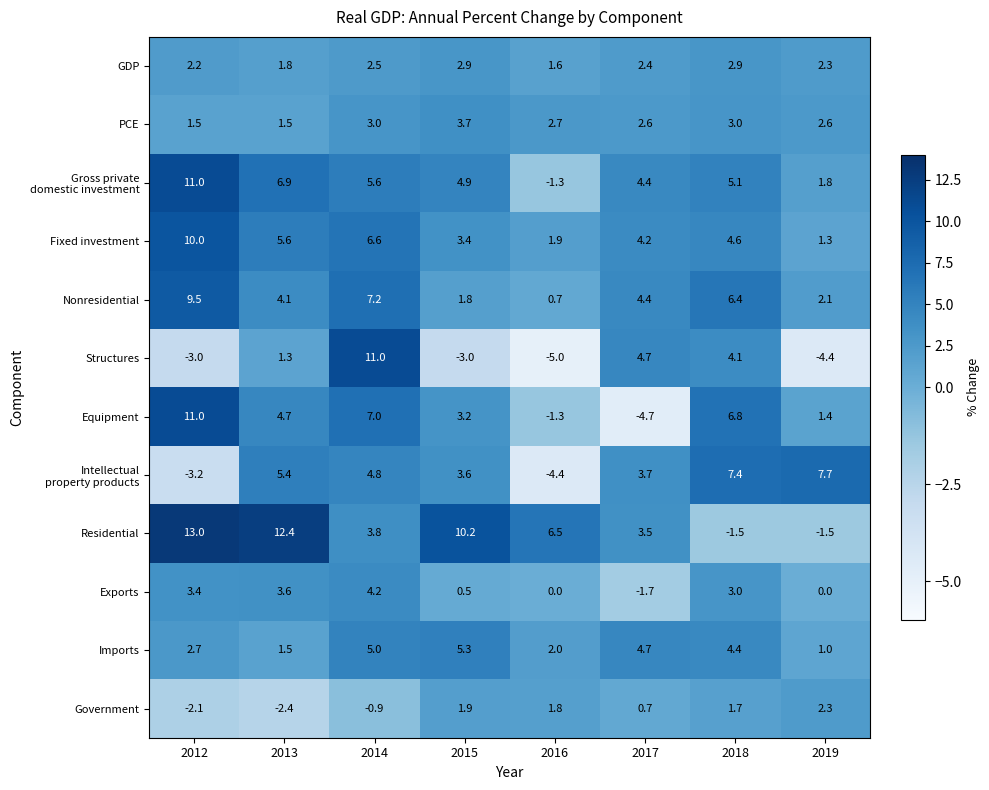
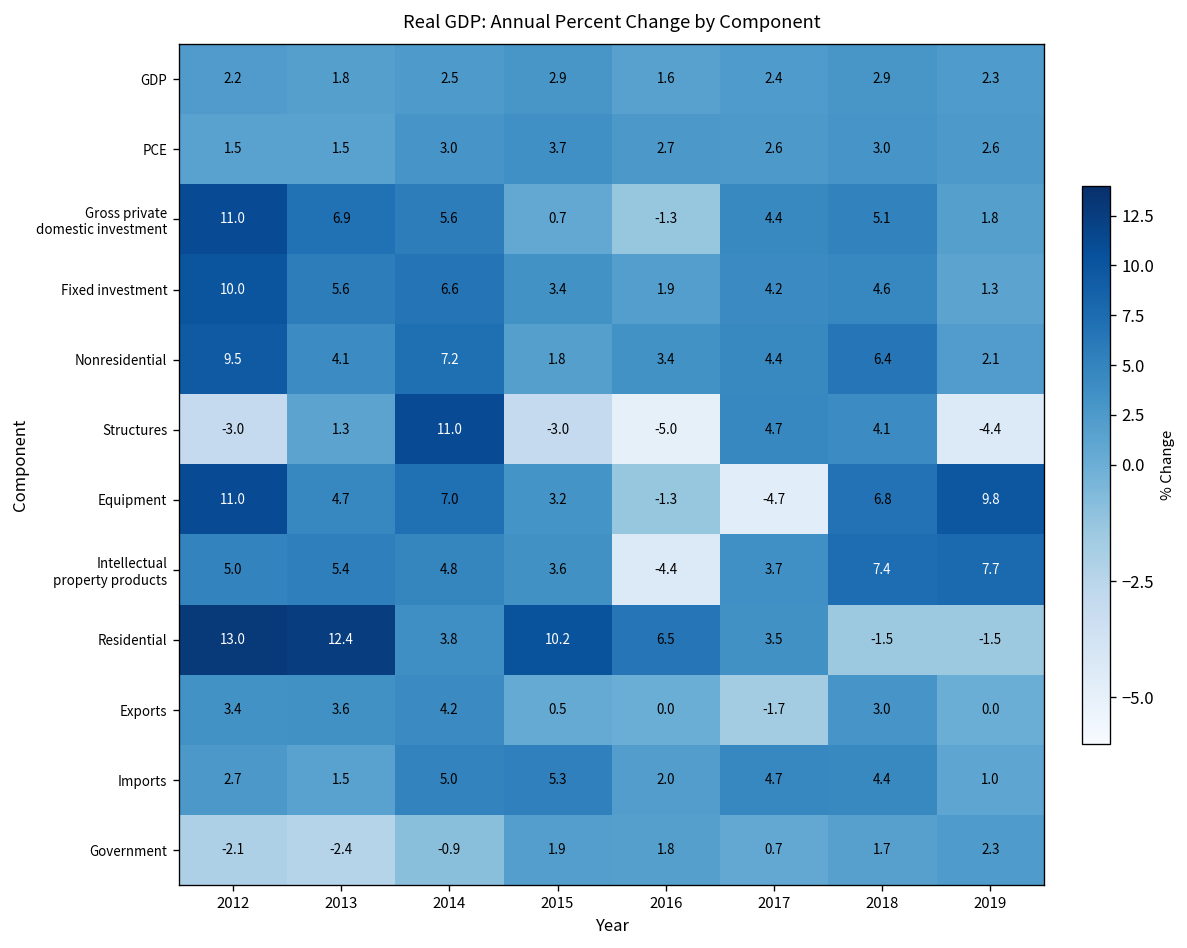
Gross private domestic investment, 2015: 4.9 -> 0.7
Nonresidential, 2016: 0.7 -> 3.4
Equipment, 2019: 1.4 -> 9.8
Intellectual property products, 2012: -3.2 -> 5.0
